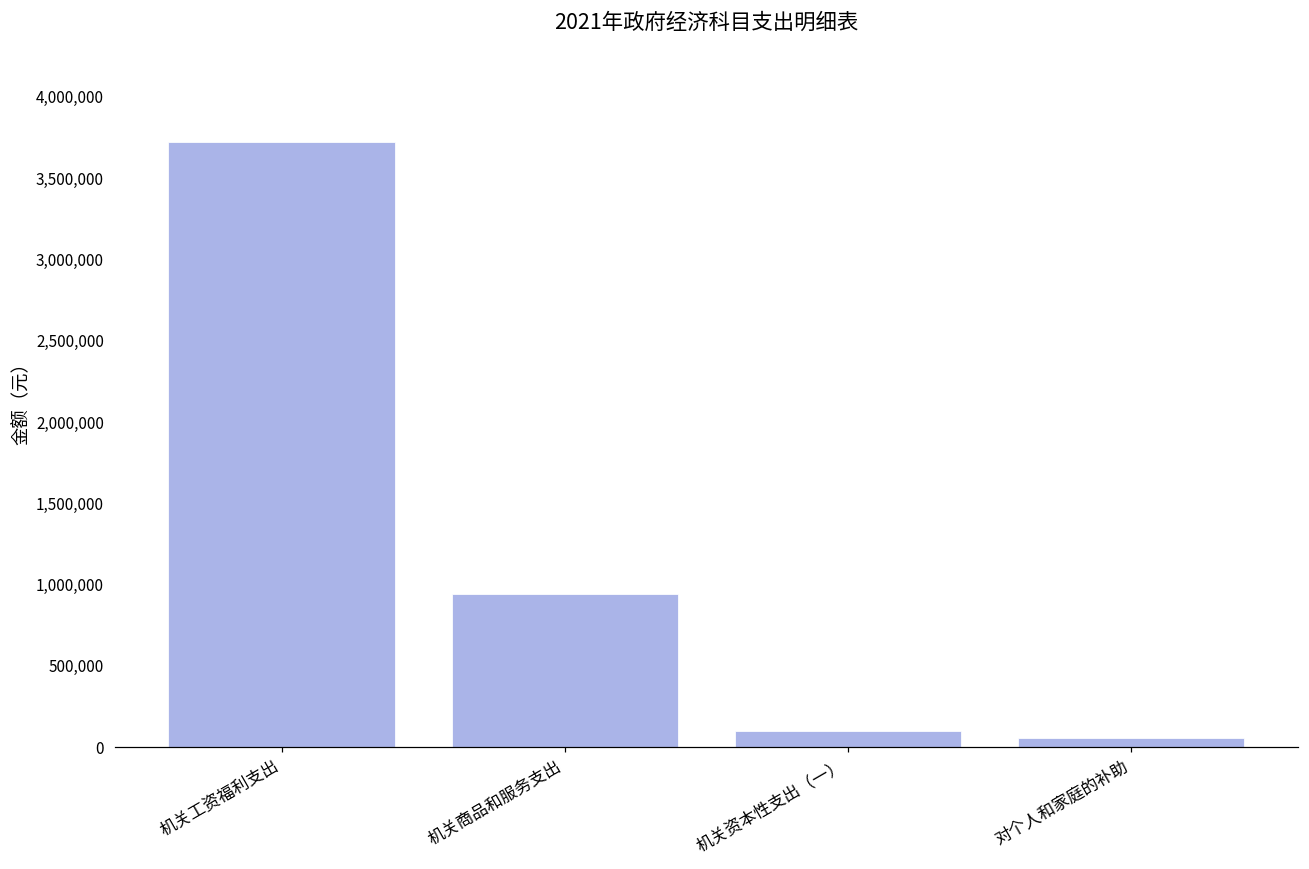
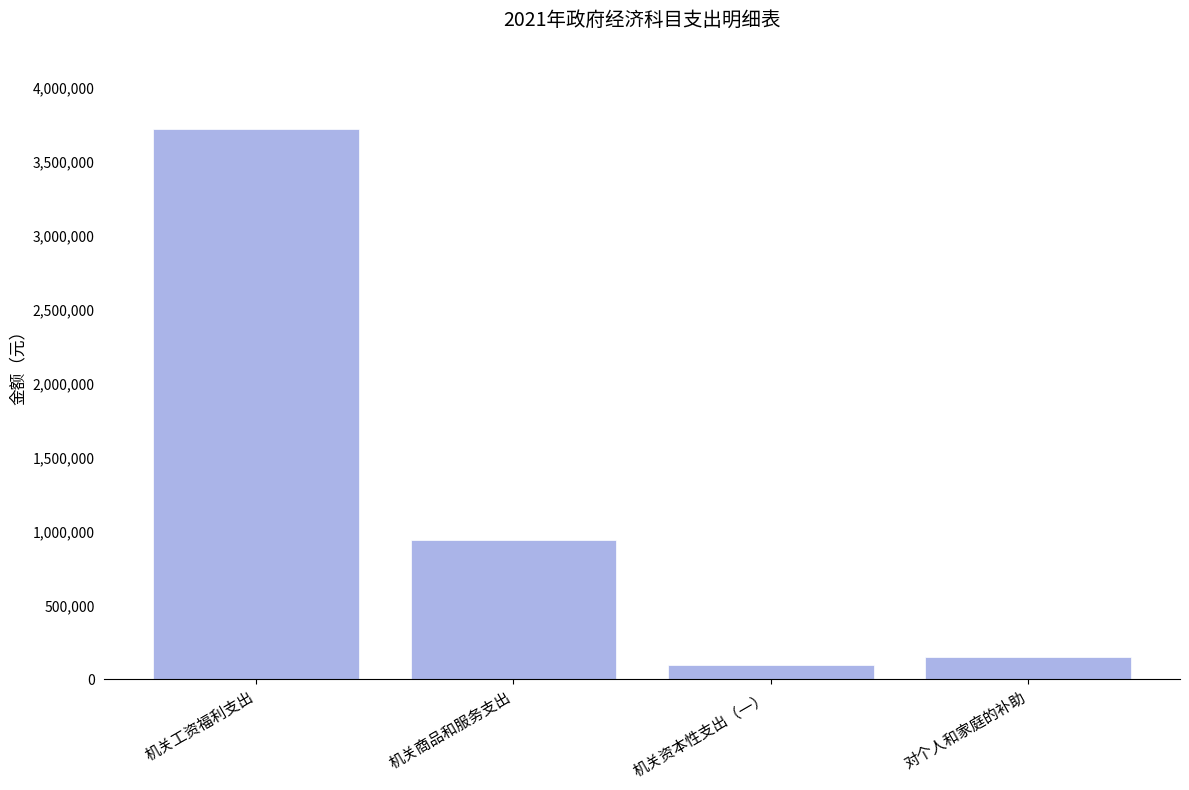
对个人和家庭的补助: 60,000 -> 150,000
